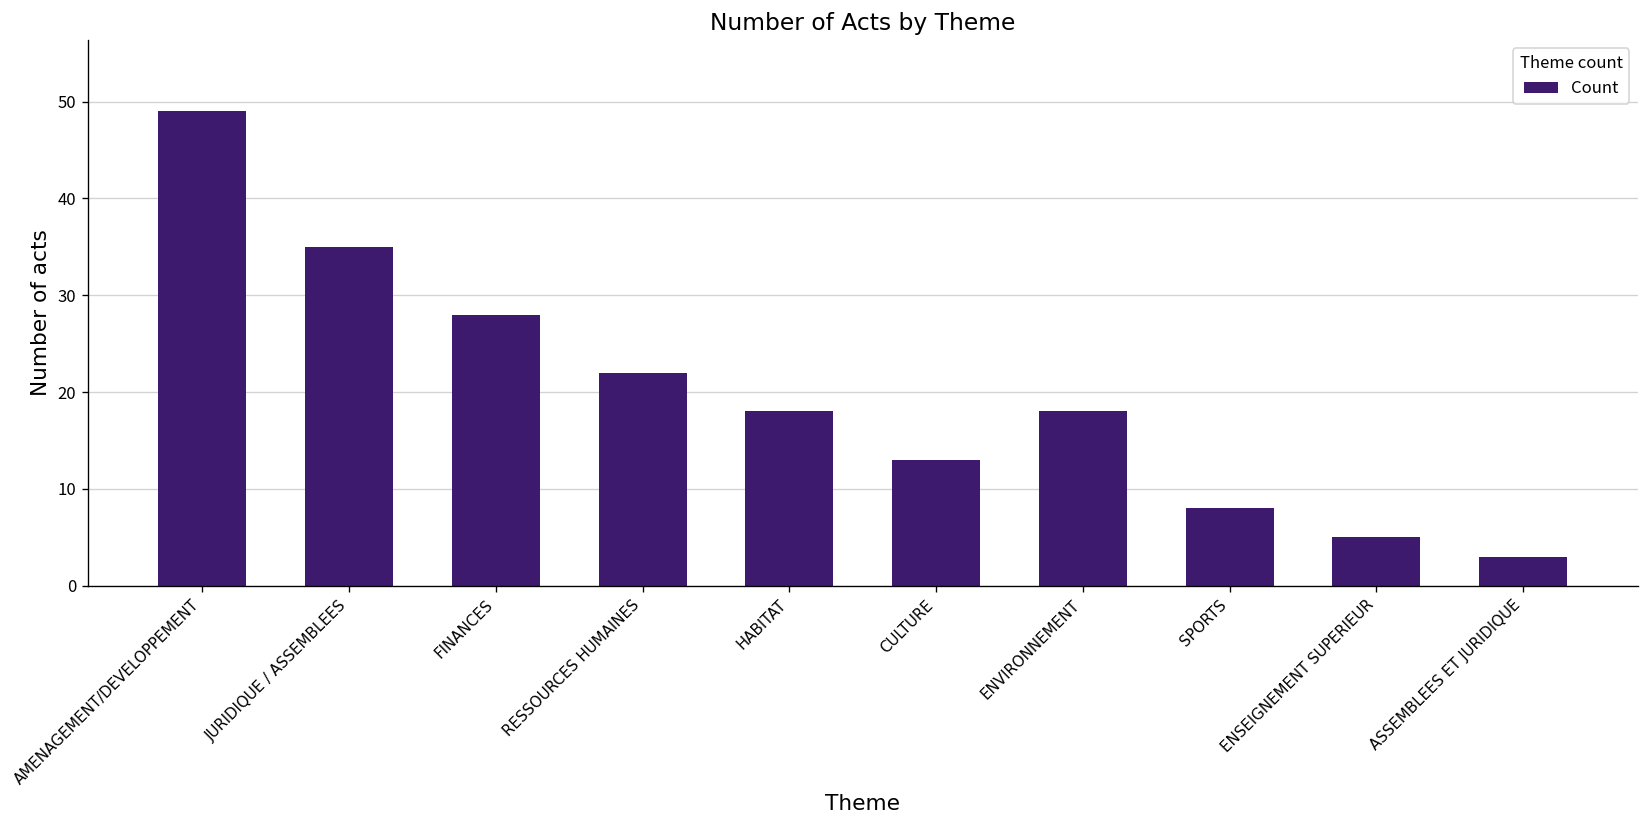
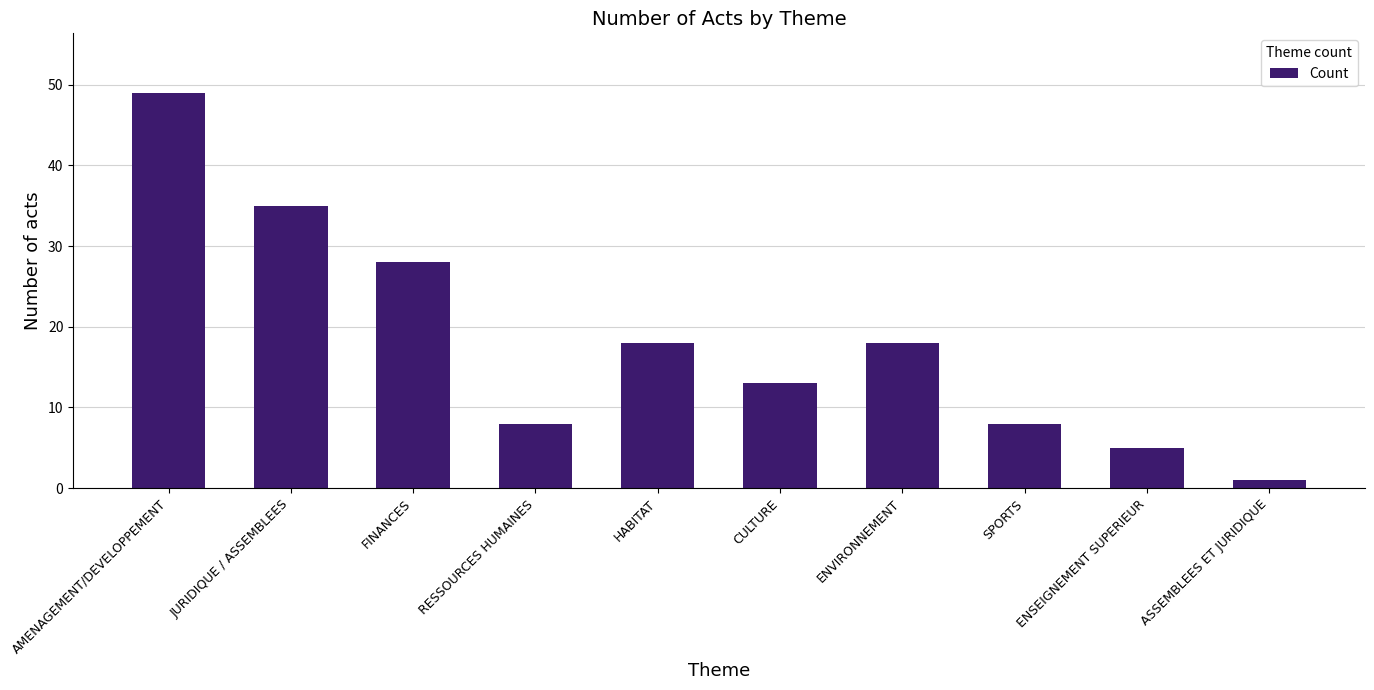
RESSOURCES HUMAINES: 22 -> 8
ASSEMBLEES ET JURIDIQUE: 3 -> 1
